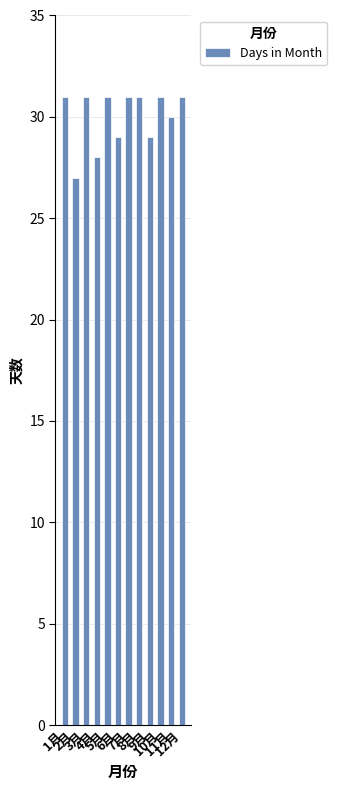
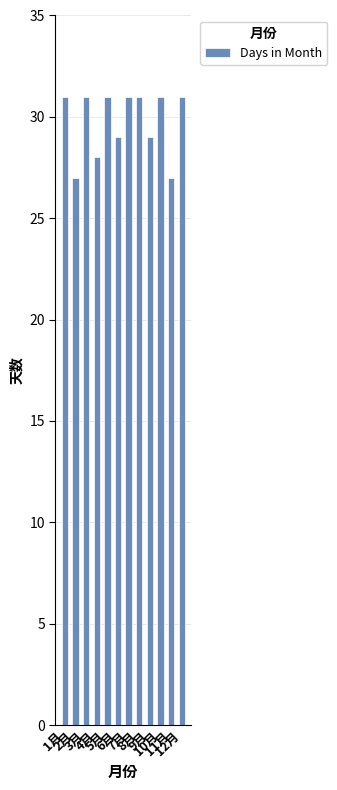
11月: 30 -> 27
